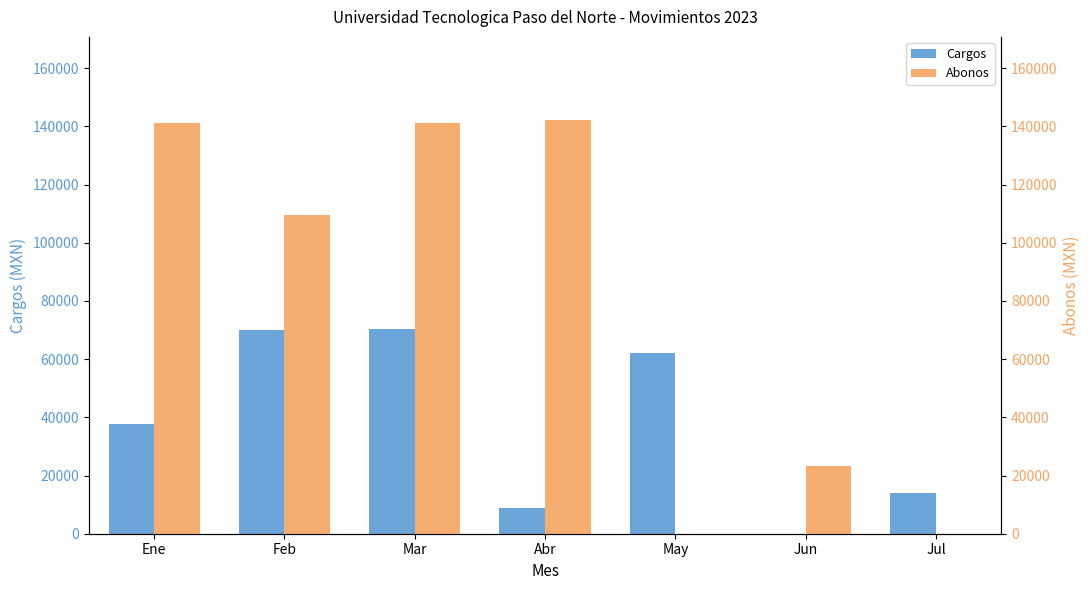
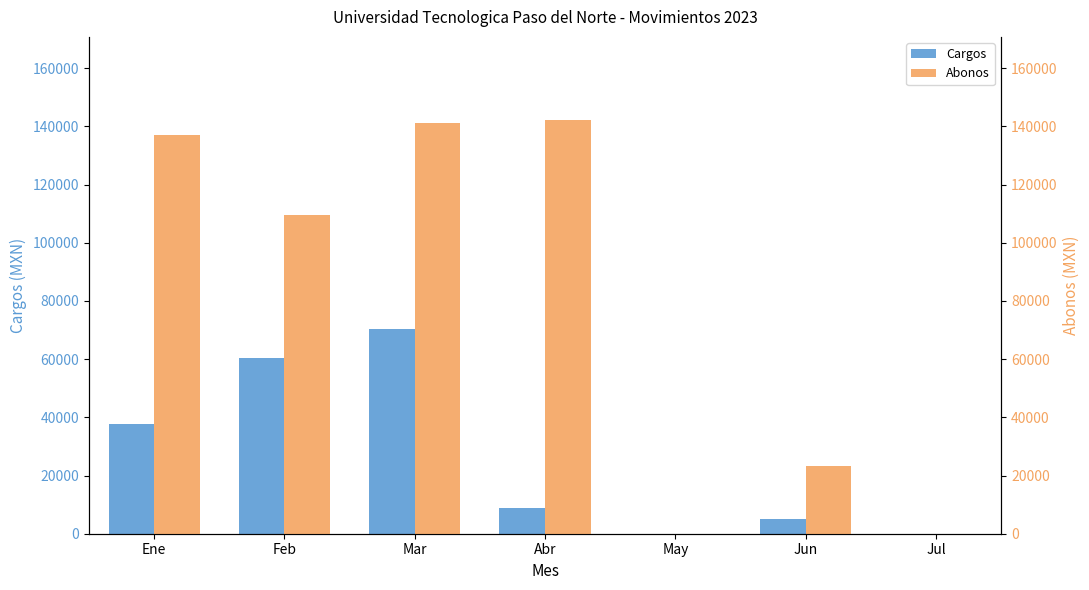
Cargos, Feb: 70000 -> 60000
Cargos, May: 62000 -> 0
Cargos, Jun: 0 -> 5000
Cargos, Jul: 14000 -> 0
Abonos, Ene: 141000 -> 137000
